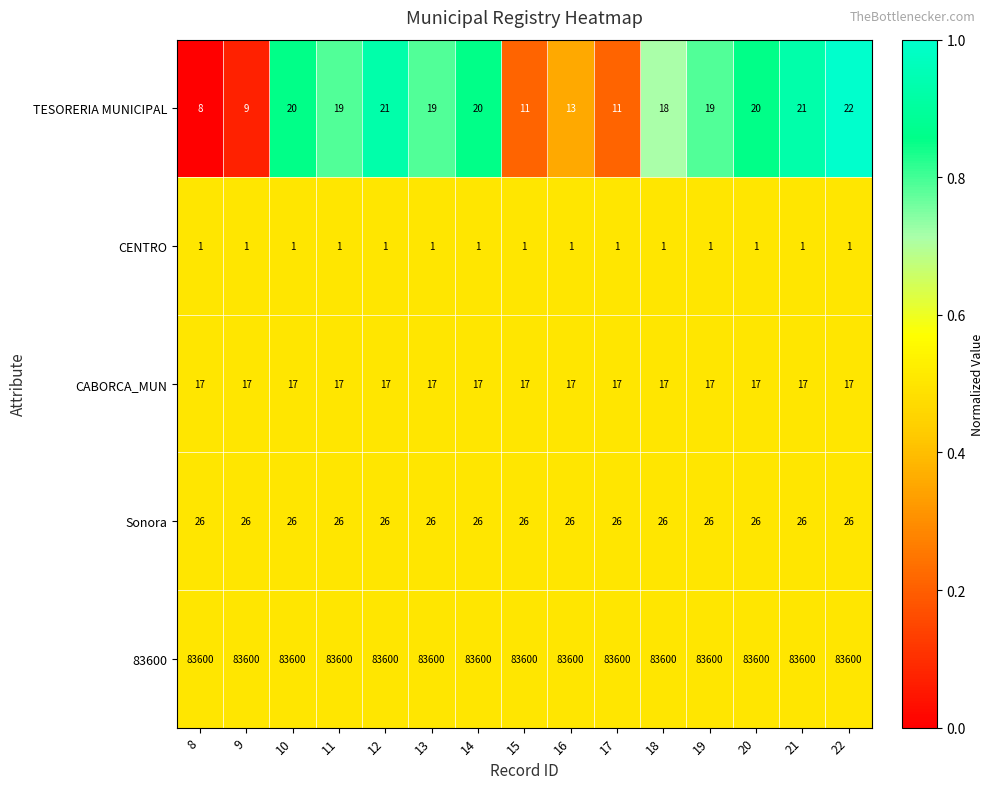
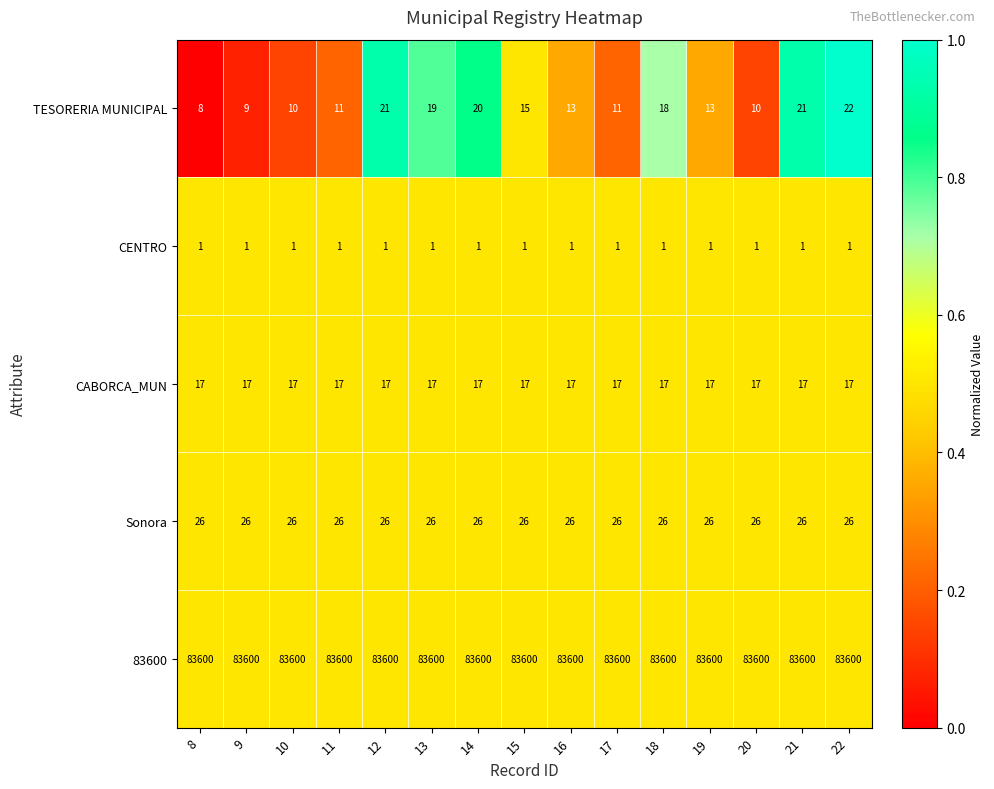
TESORERIA MUNICIPAL, 10: 20 -> 10
TESORERIA MUNICIPAL, 11: 19 -> 11
TESORERIA MUNICIPAL, 15: 11 -> 15
TESORERIA MUNICIPAL, 19: 19 -> 13
TESORERIA MUNICIPAL, 20: 20 -> 10
